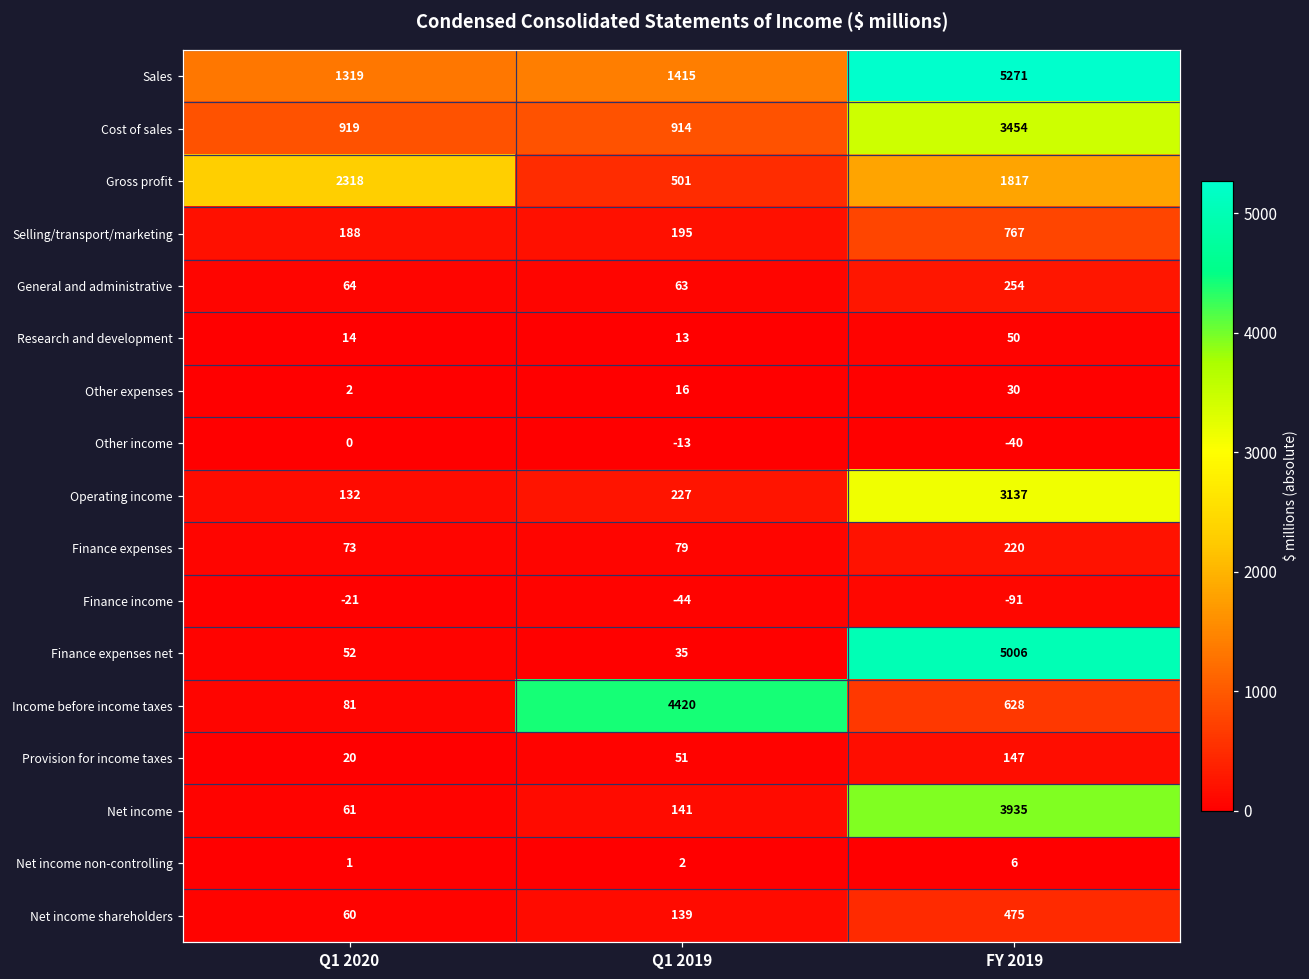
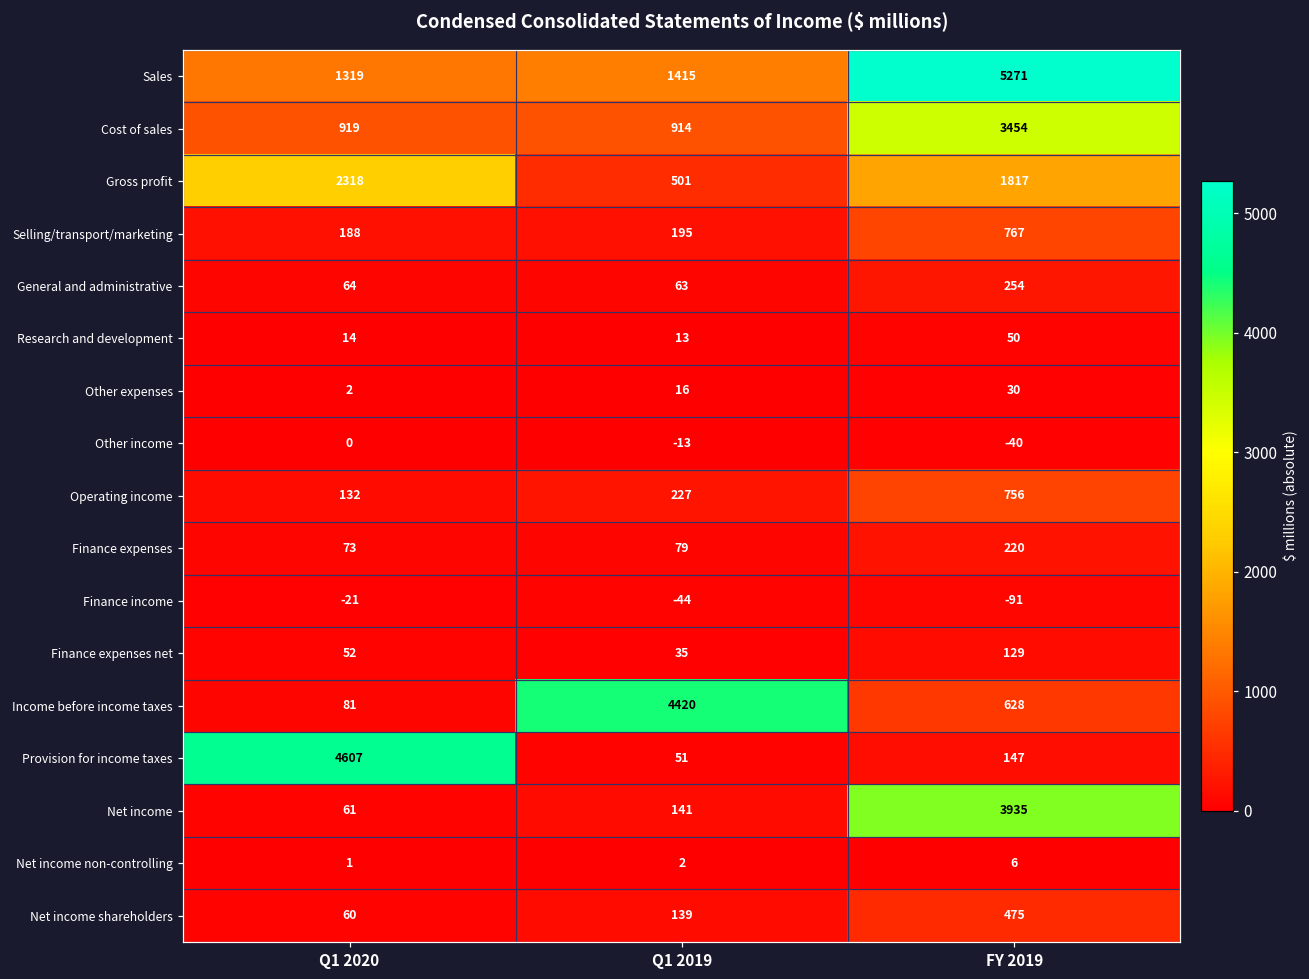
Operating income, FY 2019: 3137 -> 756
Finance expenses net, FY 2019: 5006 -> 129
Provision for income taxes, Q1 2020: 20 -> 4607
